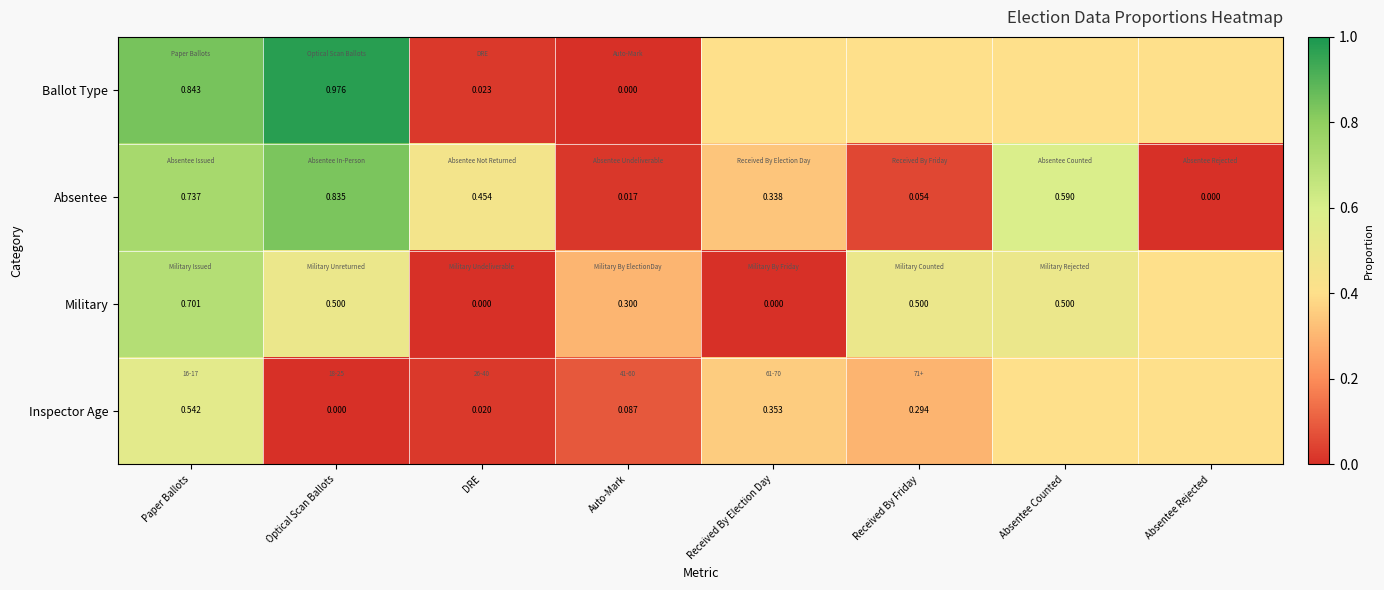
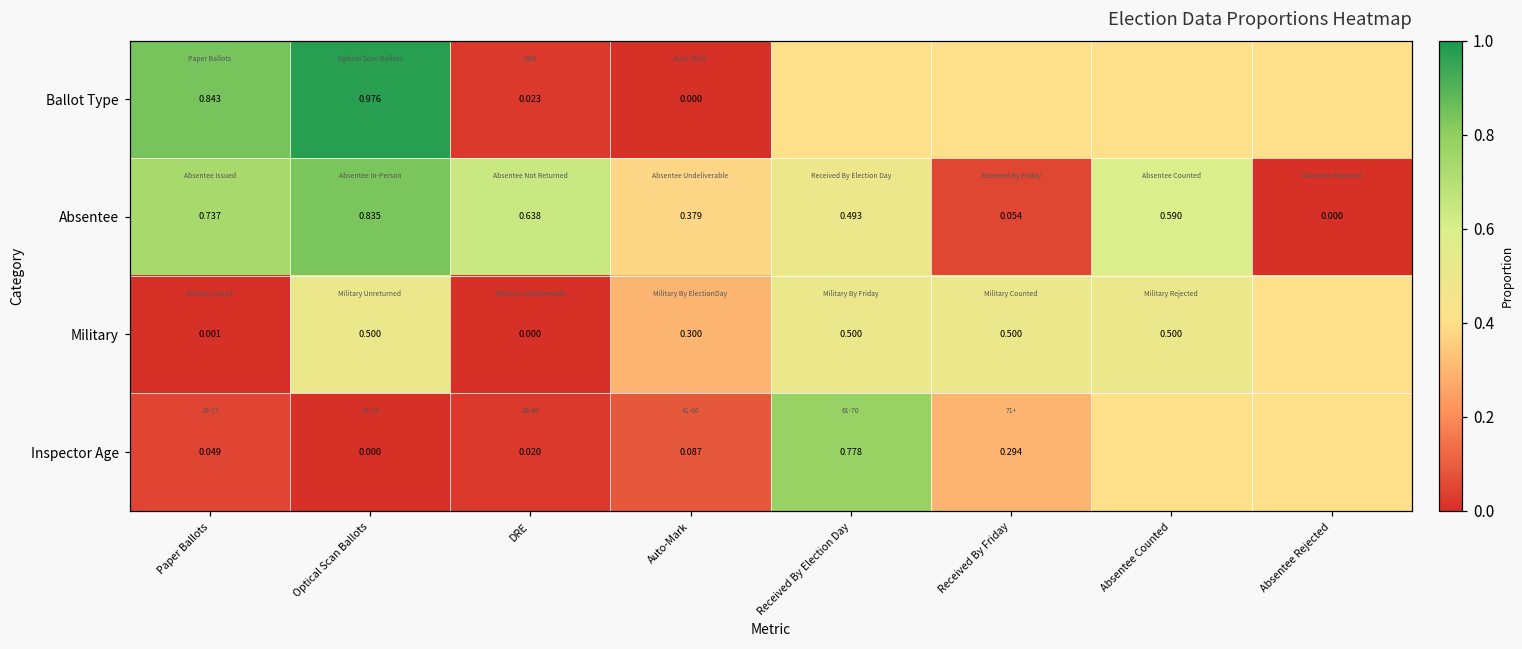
Absentee, DRE: 0.454 -> 0.638
Absentee, Auto-Mark: 0.017 -> 0.379
Absentee, Received By Election Day: 0.338 -> 0.493
Military, Paper Ballots: 0.701 -> 0.001
Military, Received By Election Day: 0.000 -> 0.500
Inspector Age, Paper Ballots: 0.542 -> 0.049
Inspector Age, Received By Election Day: 0.353 -> 0.778
